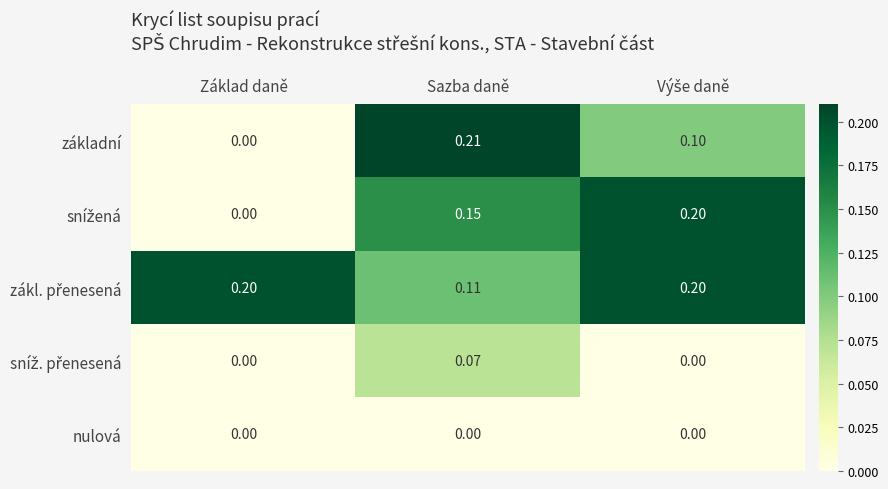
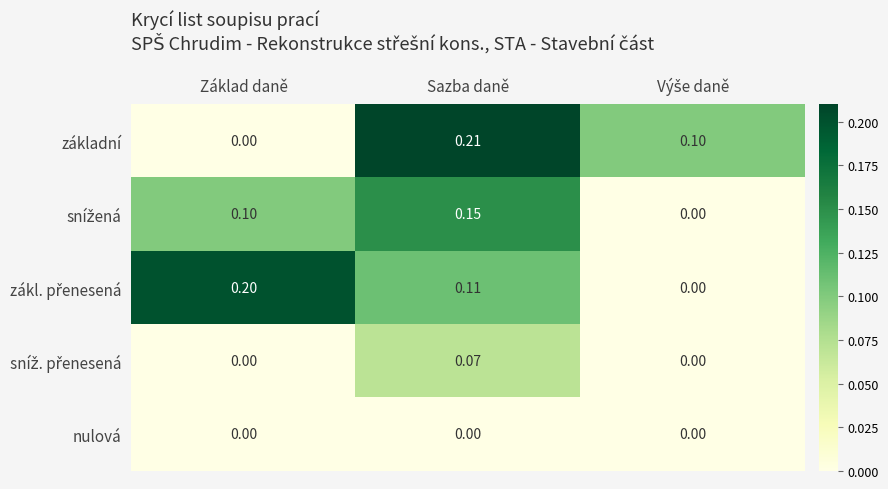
snížená, Základ daně: 0.00 -> 0.10
snížená, Výše daně: 0.20 -> 0.00
zákl. přenesená, Výše daně: 0.20 -> 0.00
